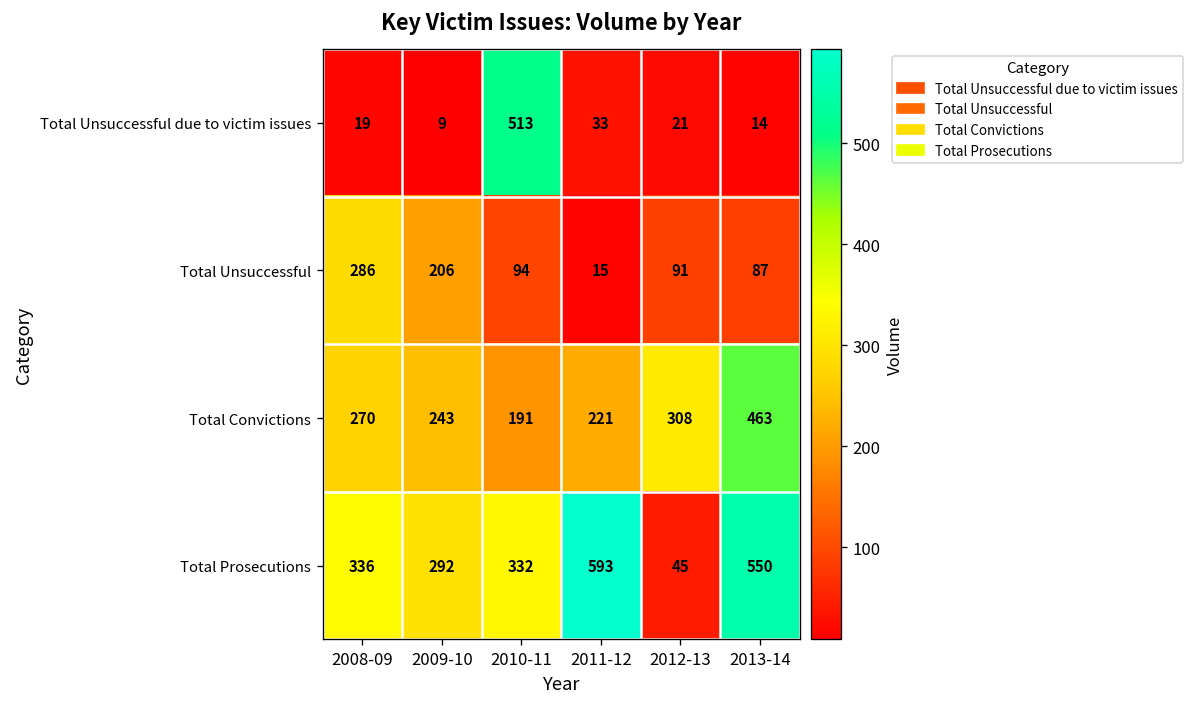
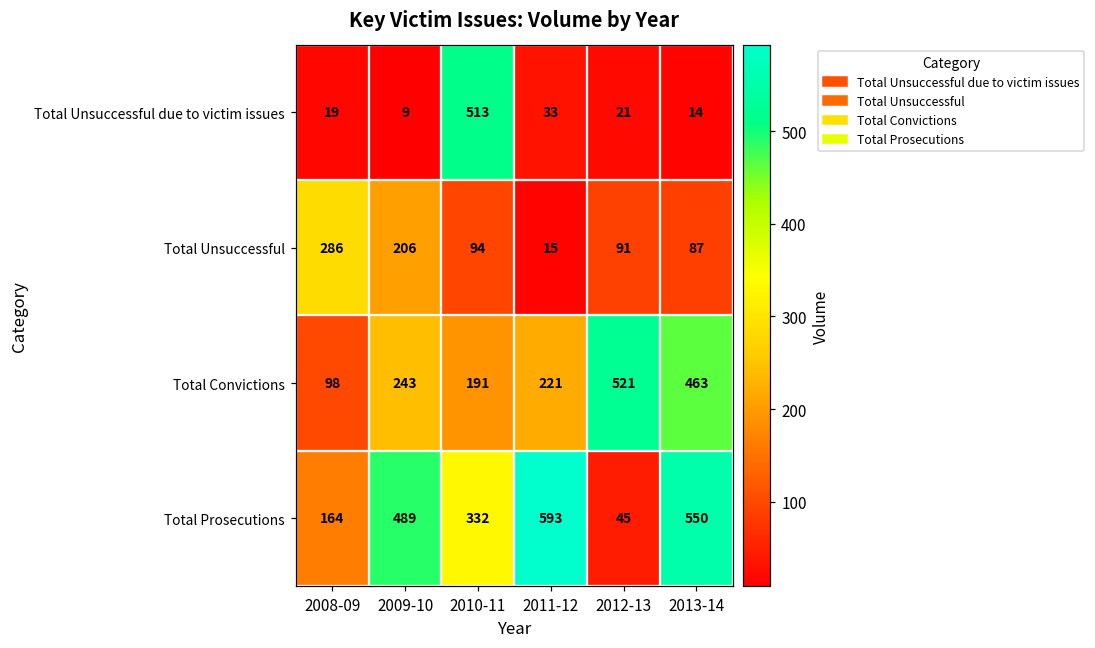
Total Convictions, 2008-09: 270 -> 98
Total Convictions, 2012-13: 308 -> 521
Total Prosecutions, 2008-09: 336 -> 164
Total Prosecutions, 2009-10: 292 -> 489
